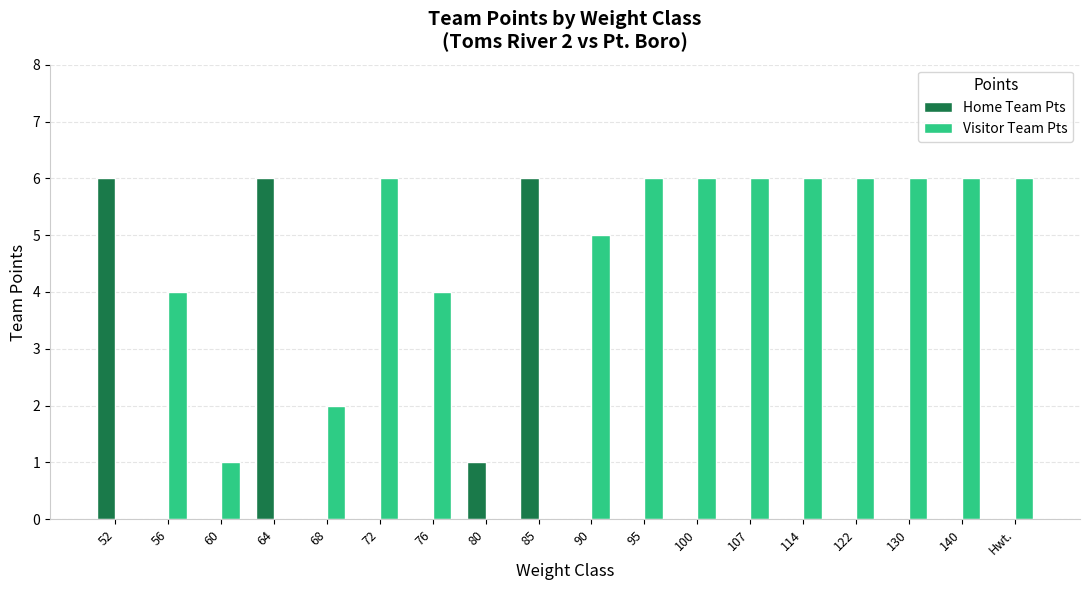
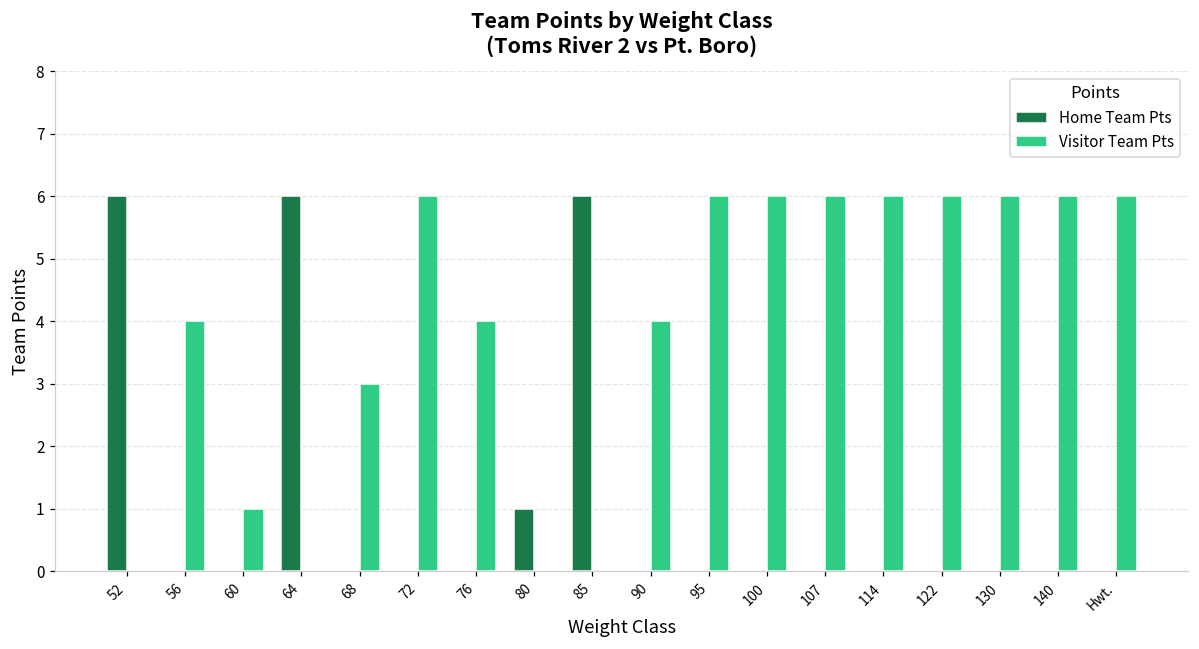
Visitor Team Pts, 68: 2 -> 3
Visitor Team Pts, 90: 5 -> 4
